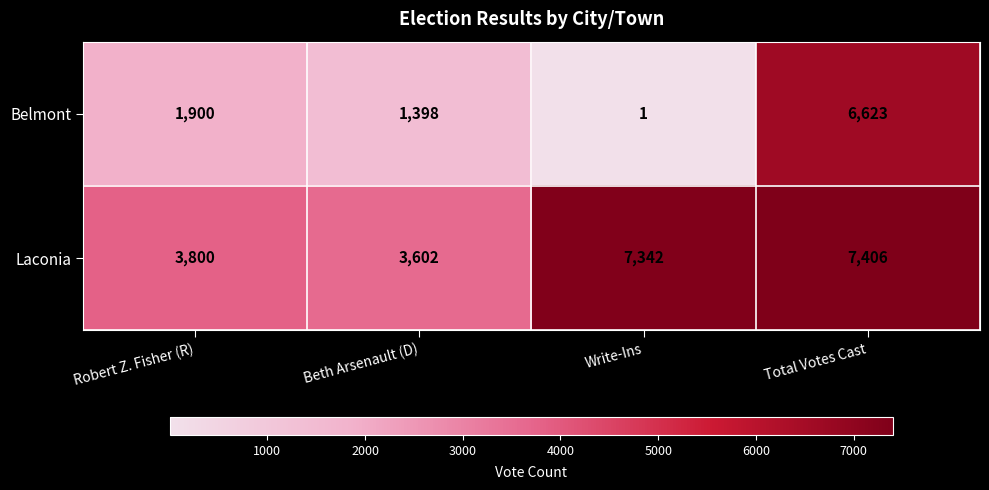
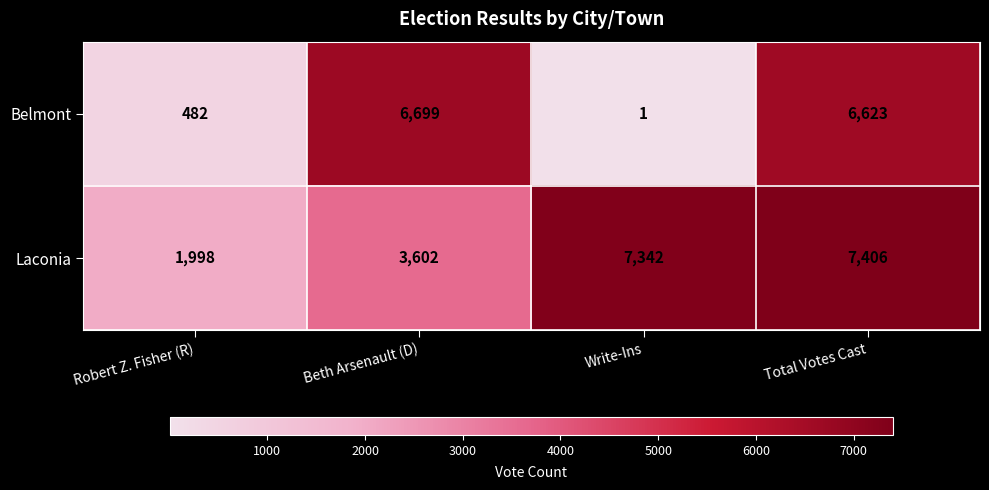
Belmont, Robert Z. Fisher (R): 1,900 -> 482
Belmont, Beth Arsenault (D): 1,398 -> 6,699
Laconia, Robert Z. Fisher (R): 3,800 -> 1,998
